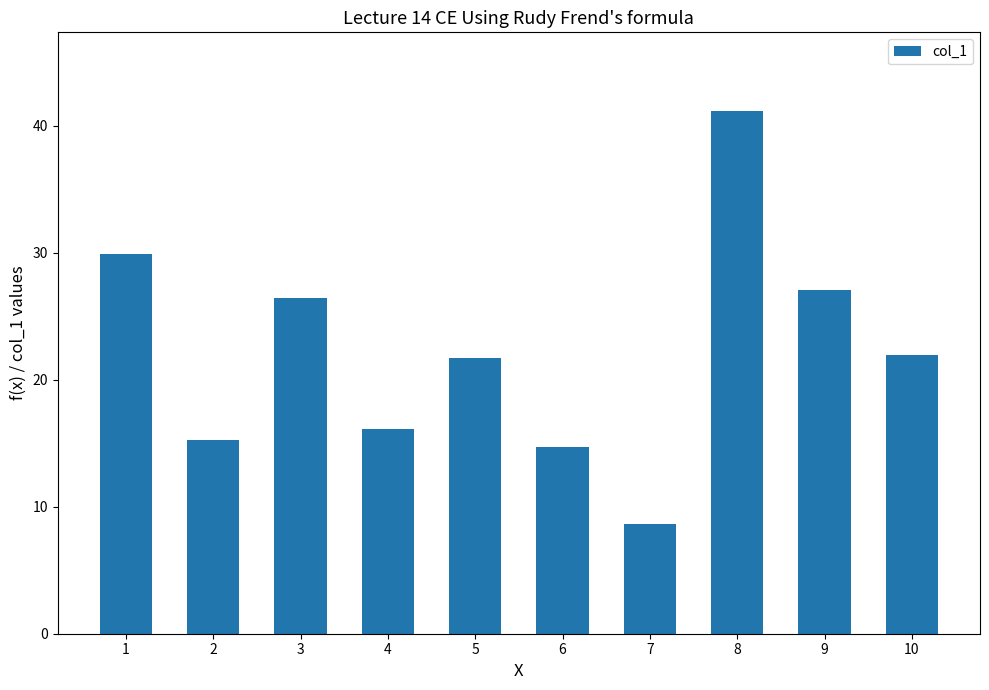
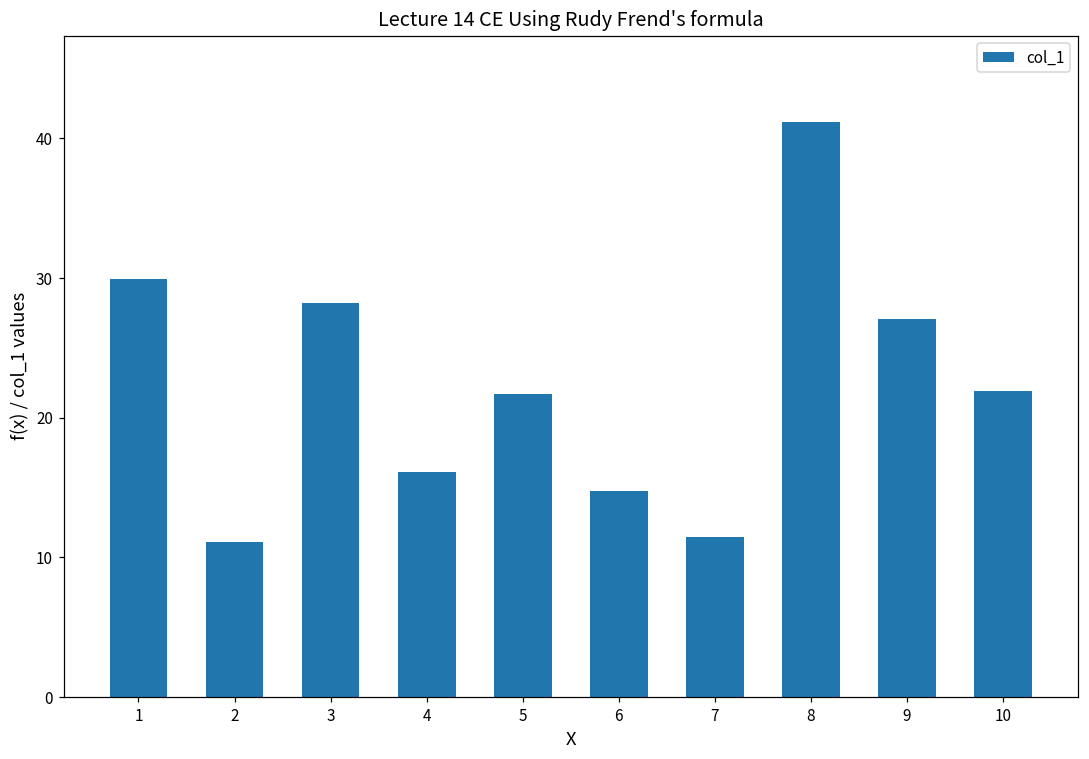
2: 15.2 -> 11.1
3: 26.4 -> 28.2
7: 8.6 -> 11.4
